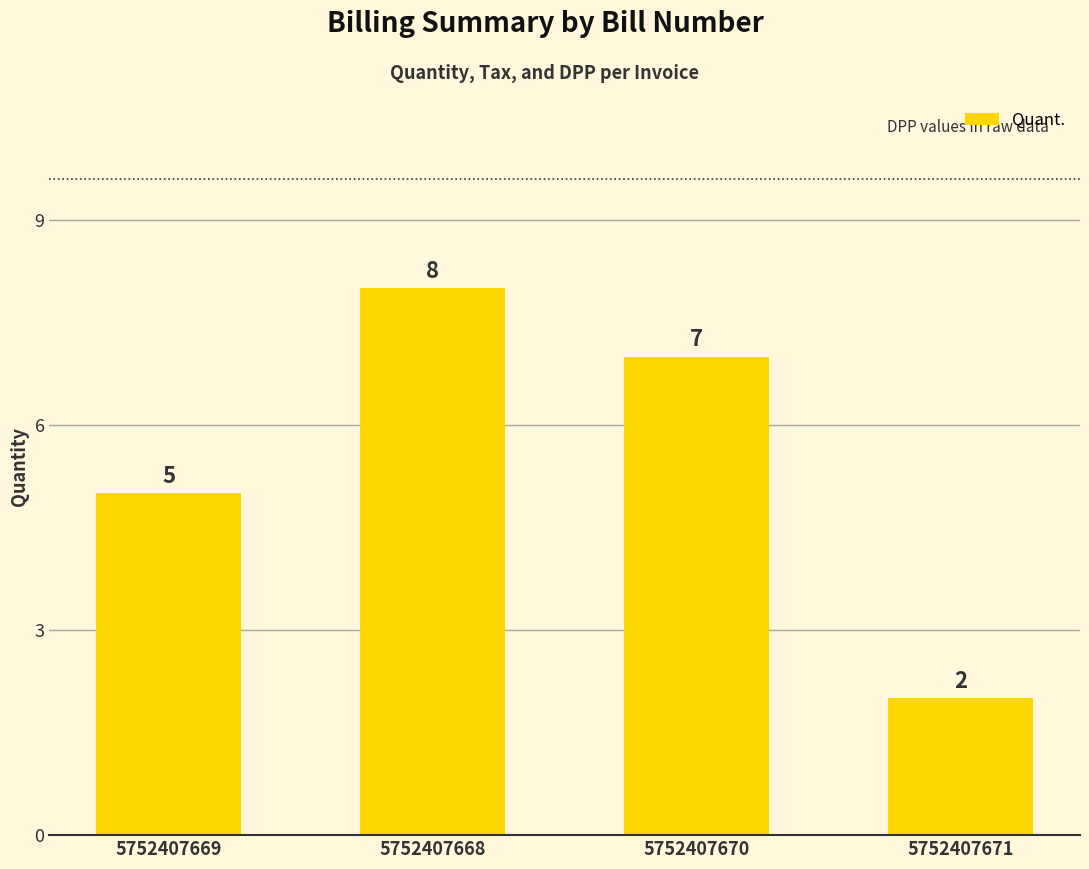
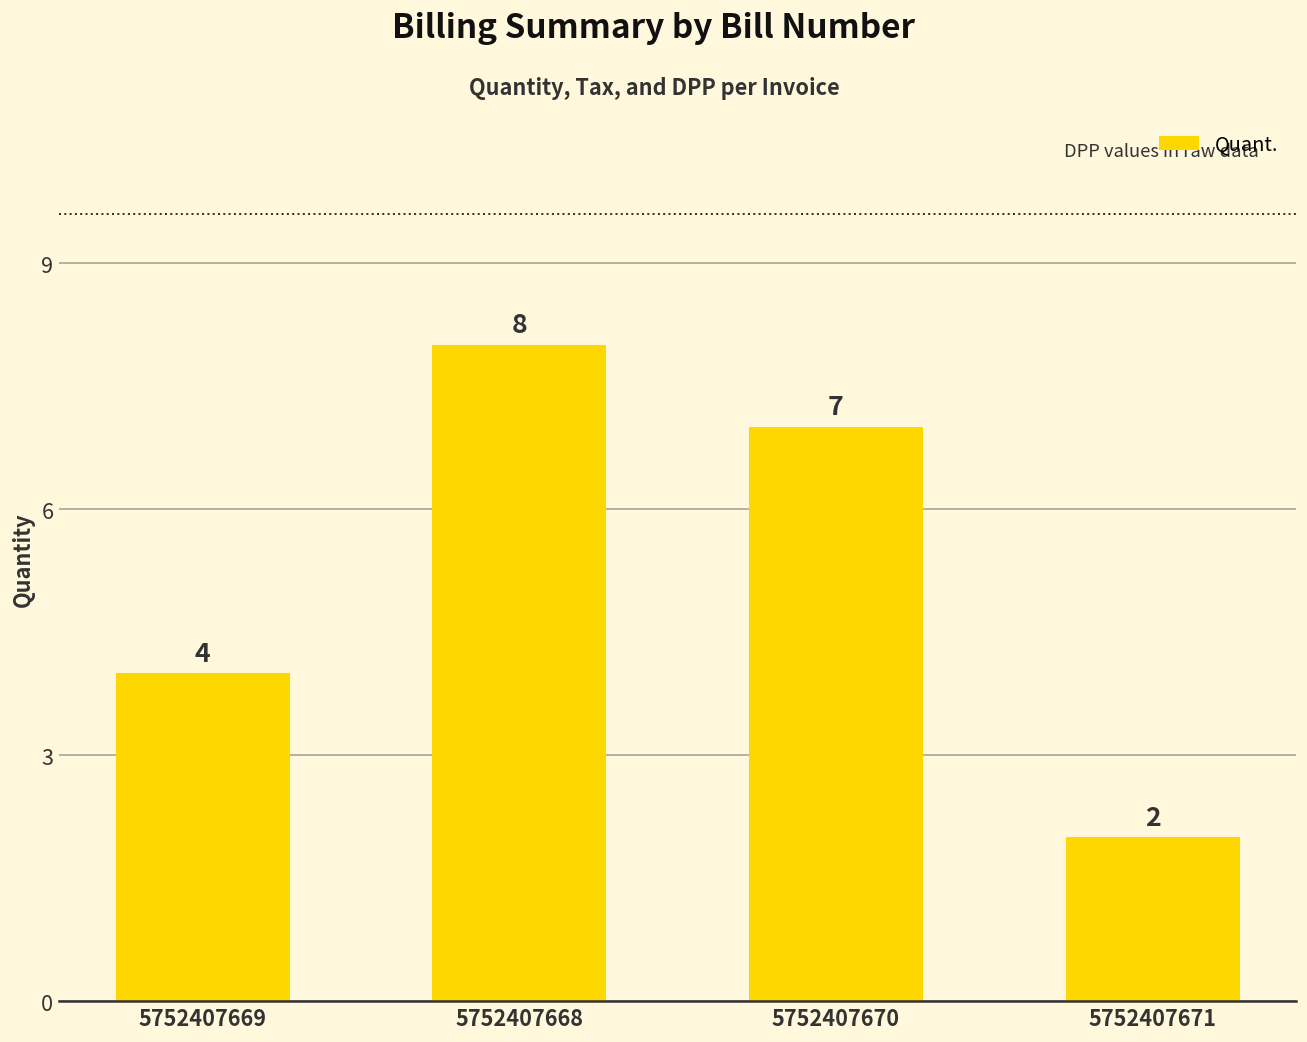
5752407669: 5 -> 4
